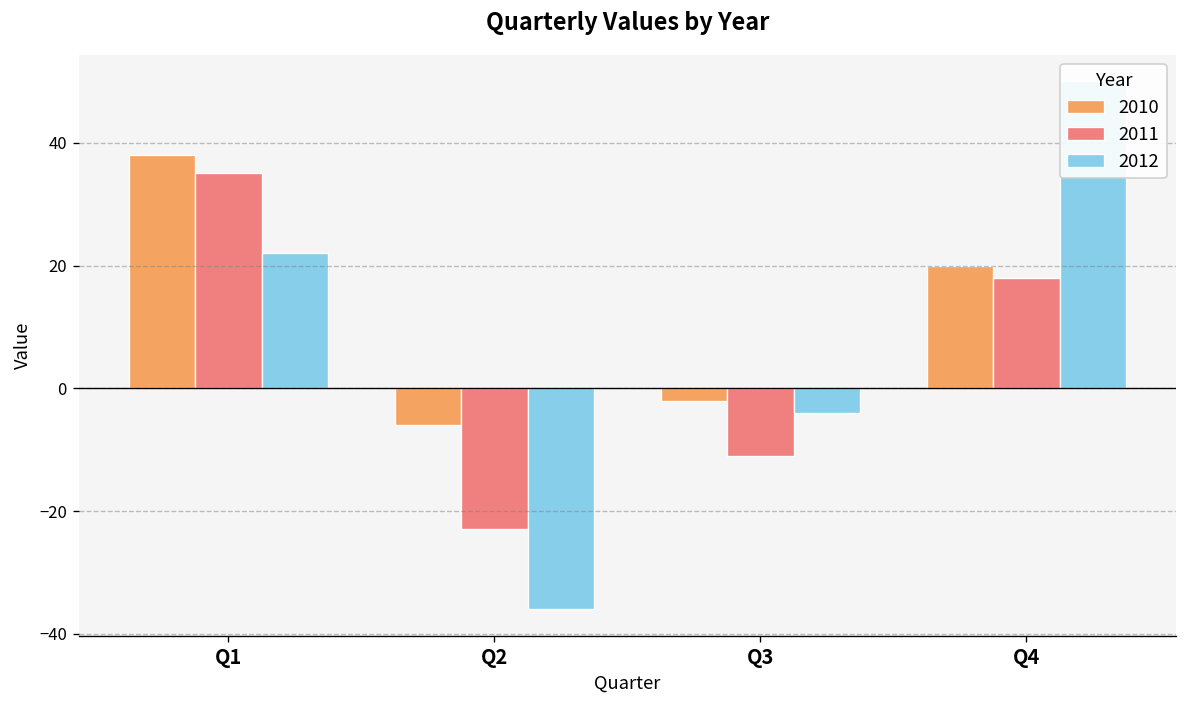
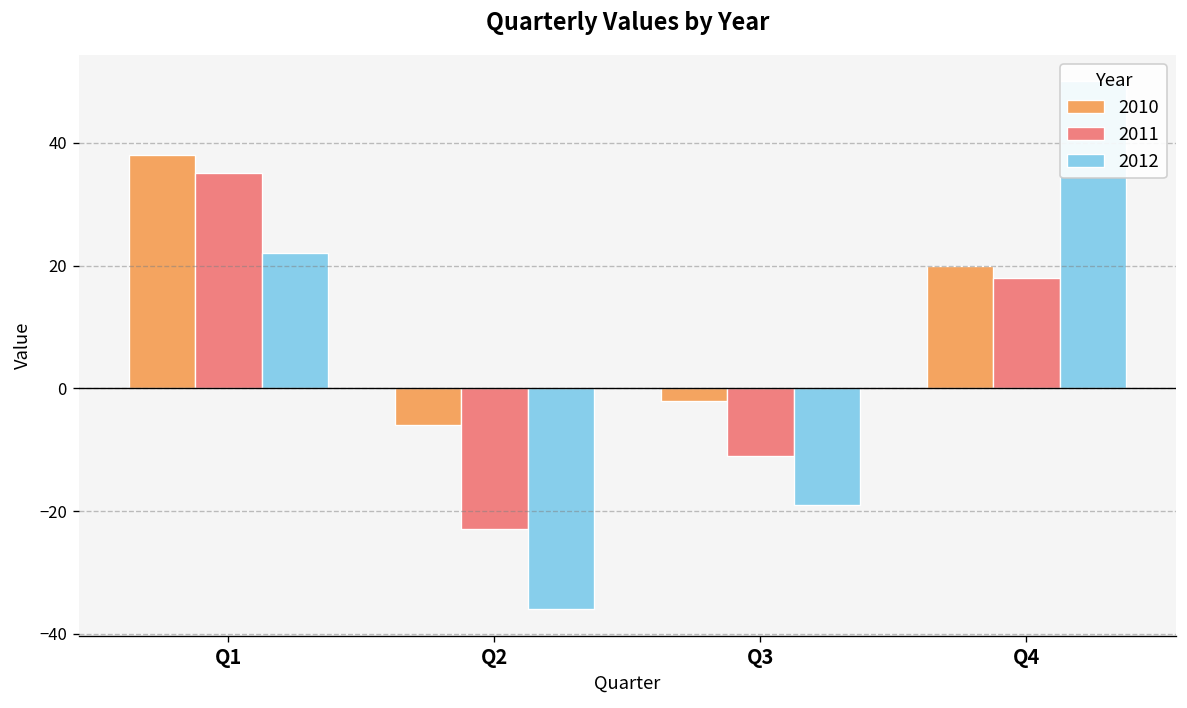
2012, Q3: -4 -> -19
